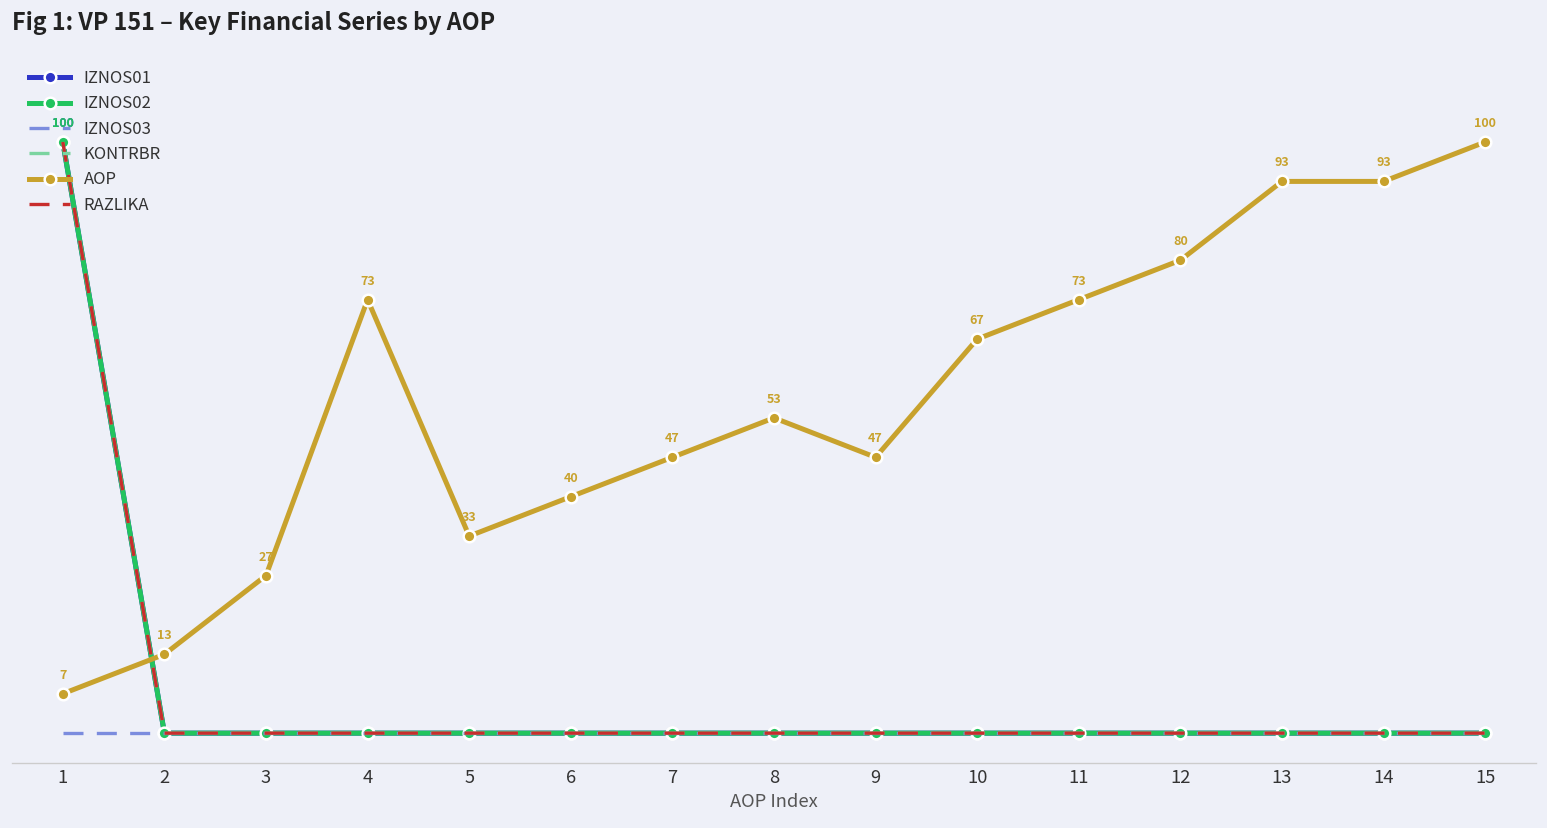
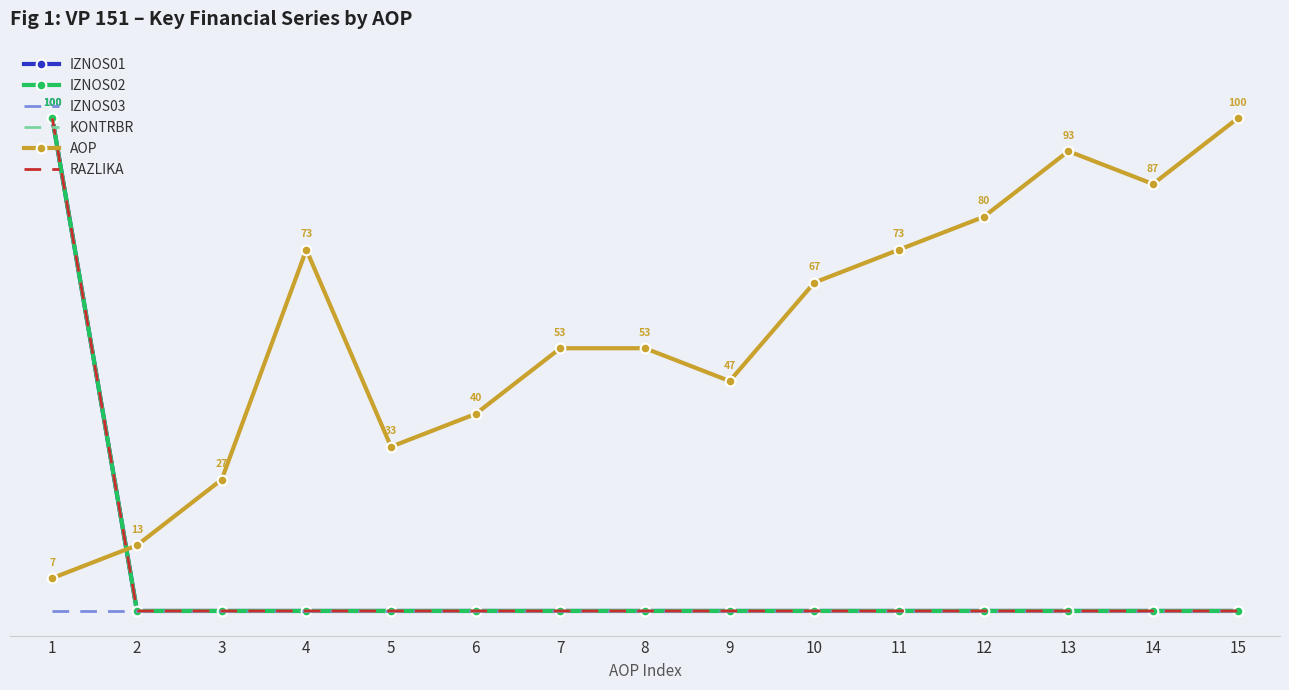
AOP, 7: 47 -> 53
AOP, 14: 93 -> 87
